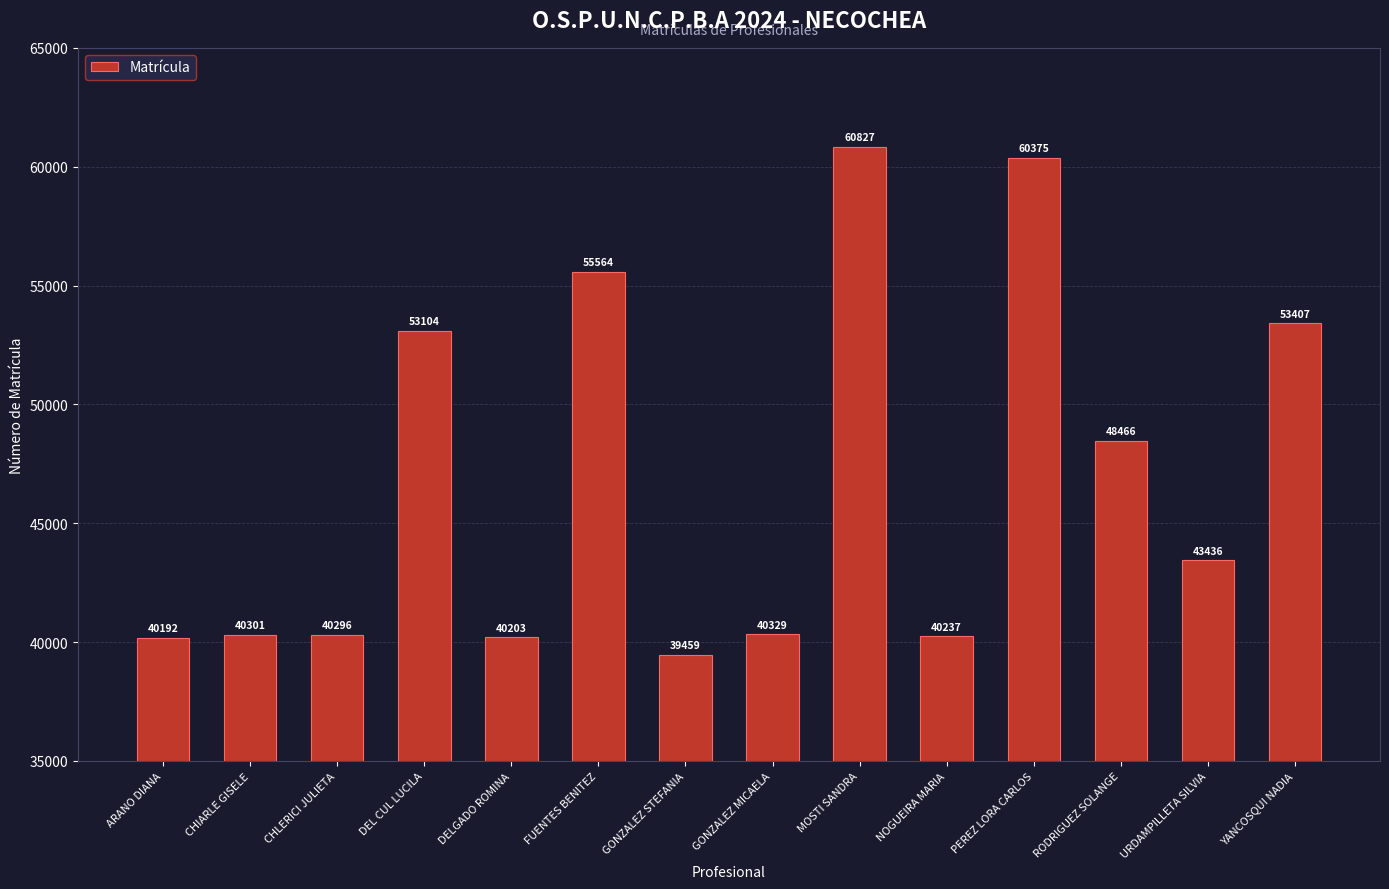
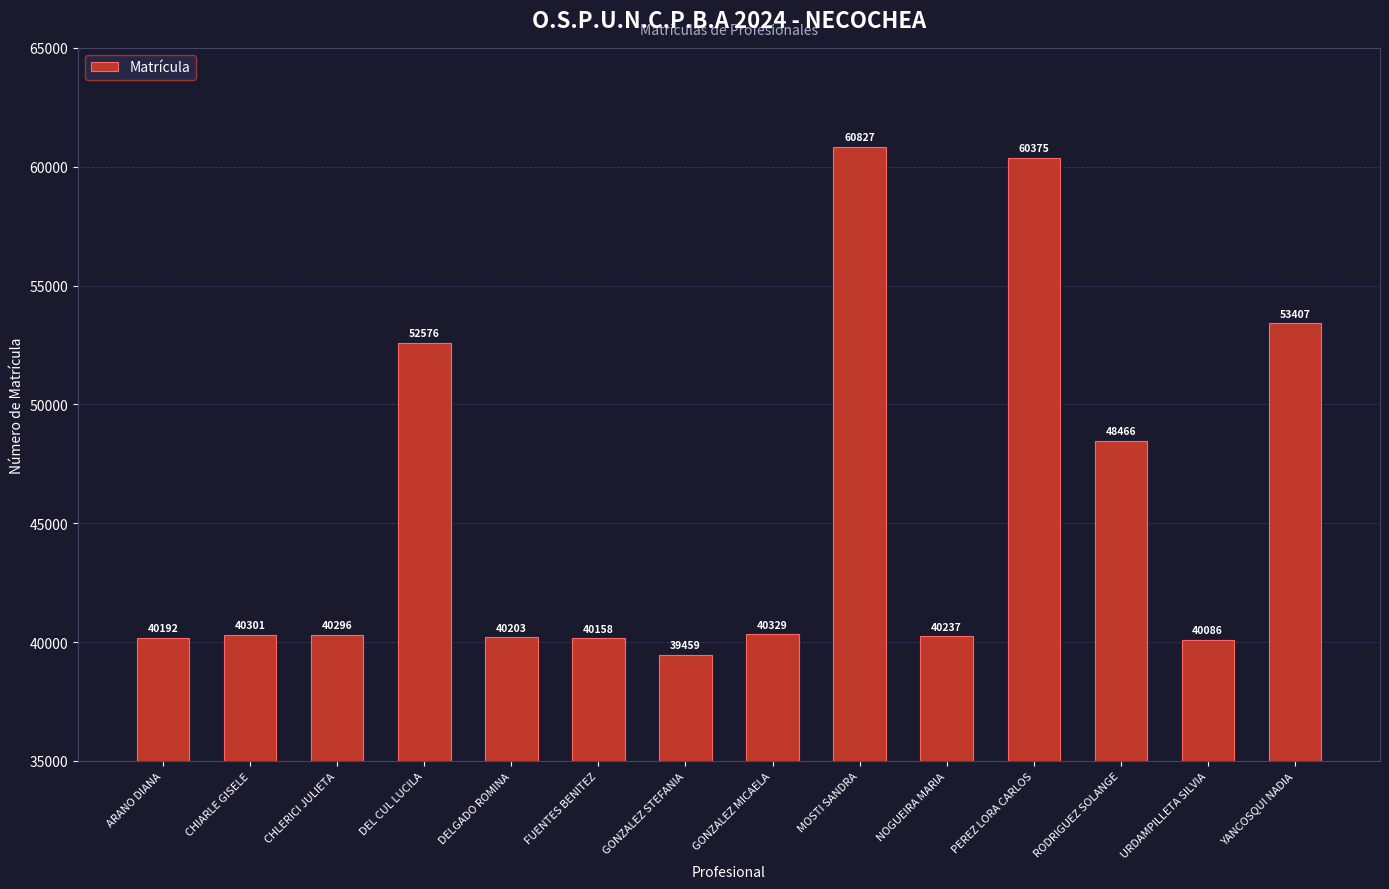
DEL CUL LUCILA: 53104 -> 52576
FUENTES BENITEZ: 55564 -> 40158
URDAMPILLETA SILVIA: 43436 -> 40086
